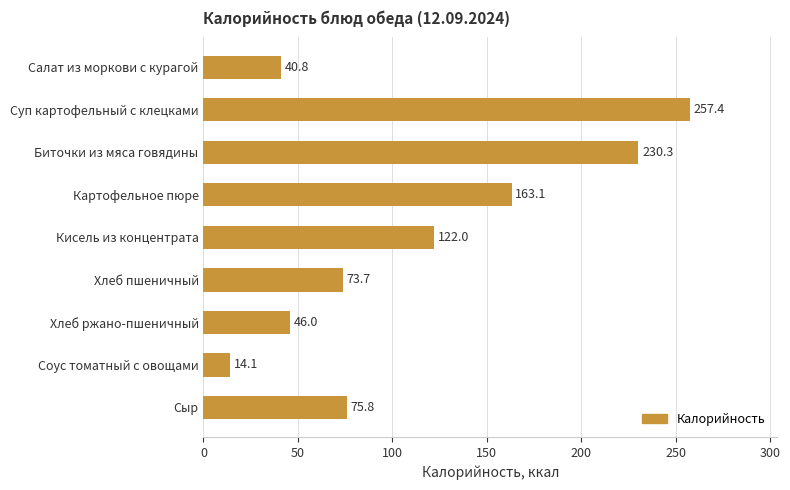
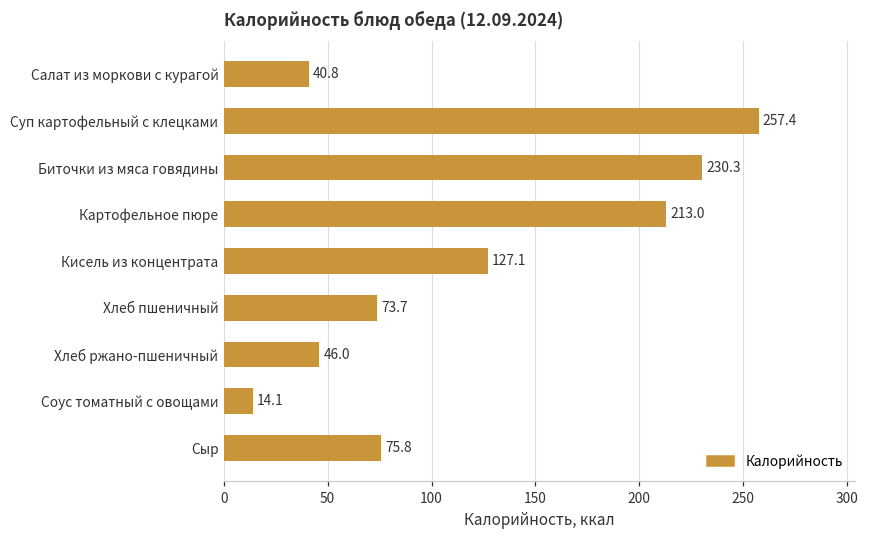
Картофельное пюре: 163.1 -> 213.0
Кисель из концентрата: 122.0 -> 127.1
